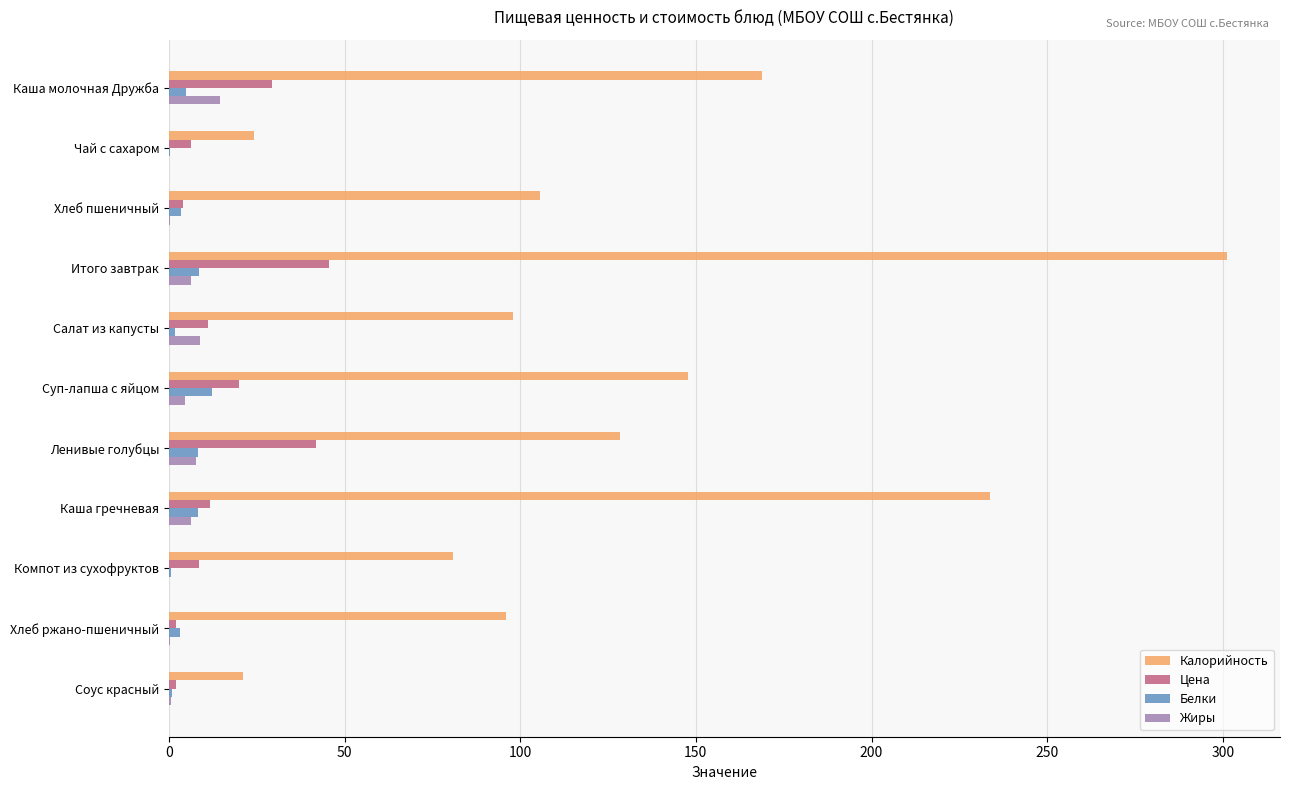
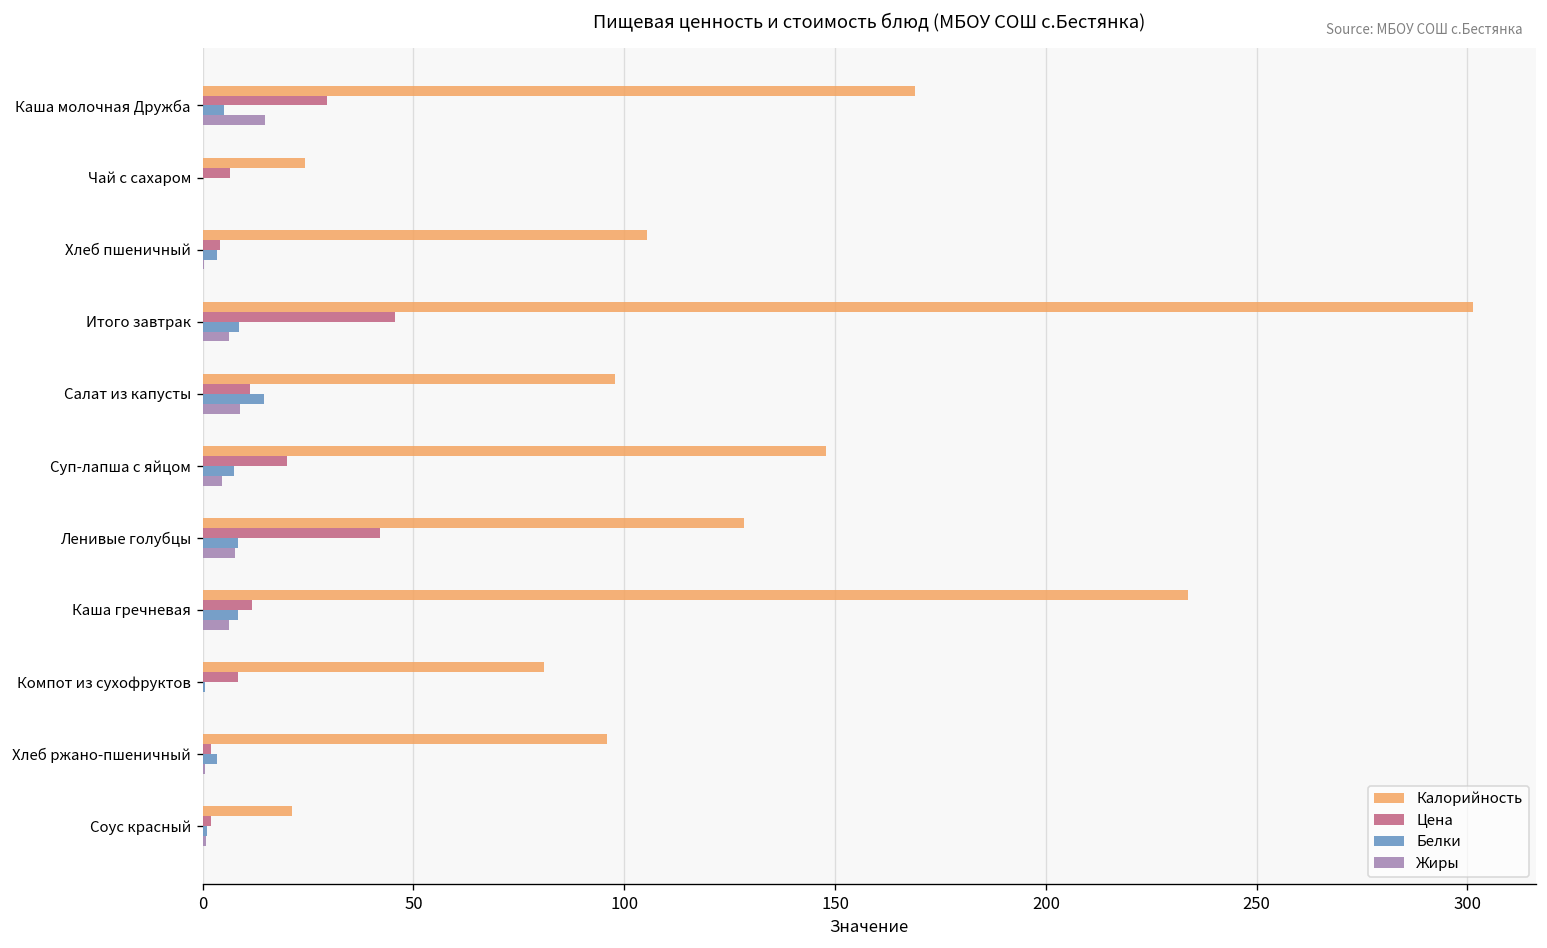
Белки, Салат из капусты: 2 -> 15
Белки, Суп-лапша с яйцом: 12 -> 8
